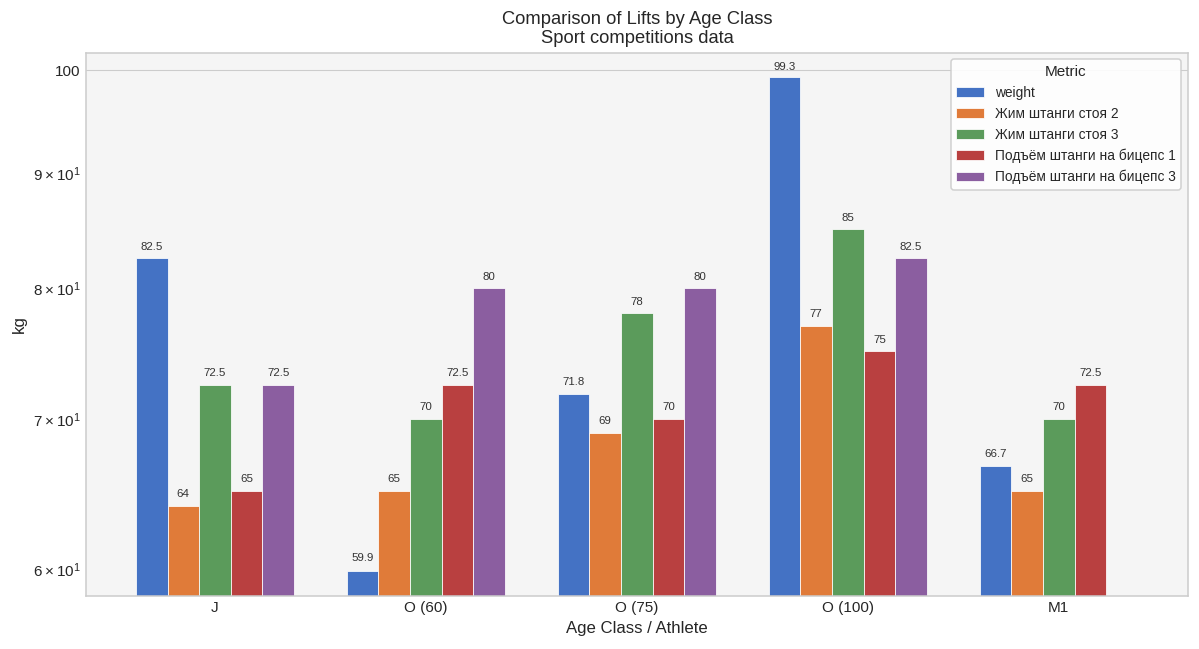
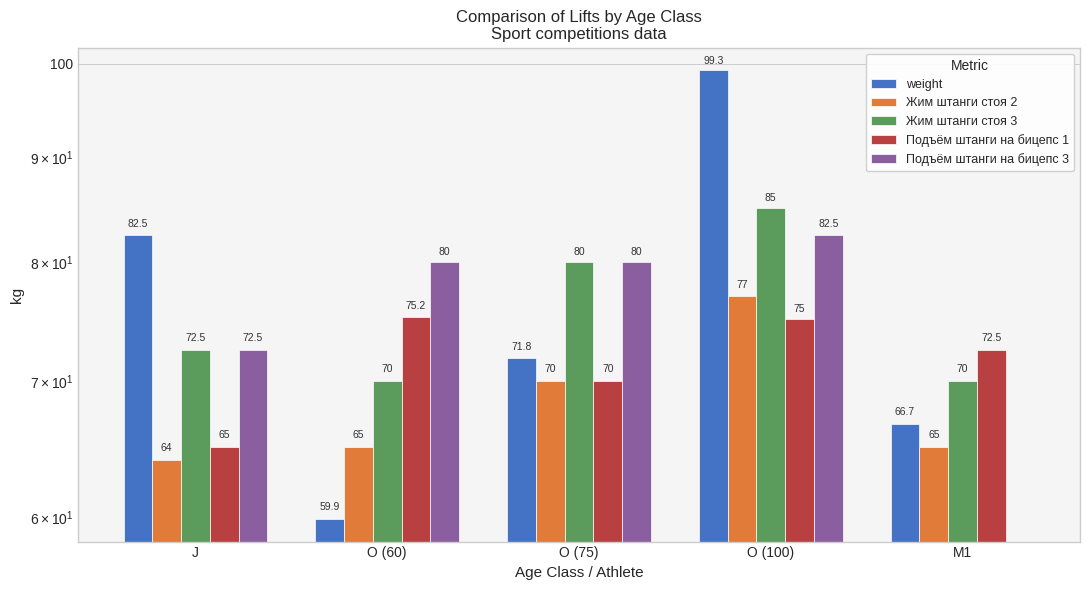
Подъём штанги на бицепс 1, O (60): 72.5 -> 75.2
Жим штанги стоя 2, O (75): 69 -> 70
Жим штанги стоя 3, O (75): 78 -> 80
